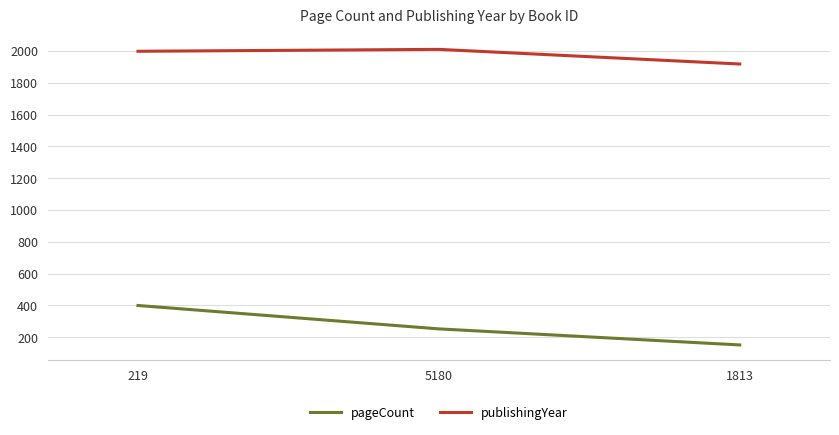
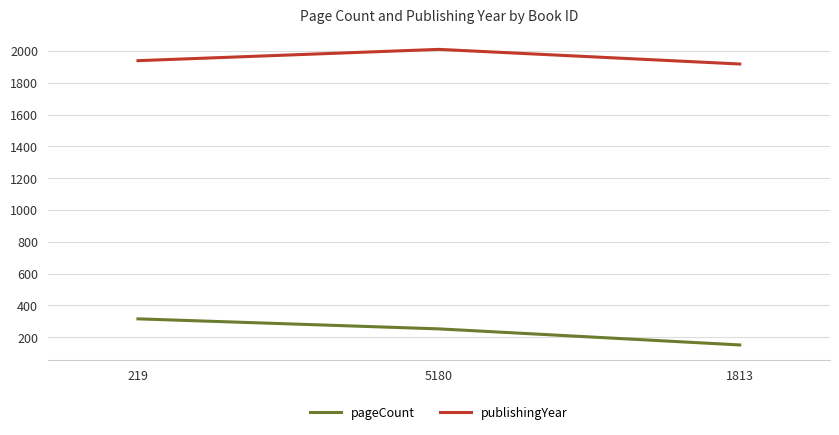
pageCount, 219: 400 -> 320
publishingYear, 219: 2000 -> 1940
